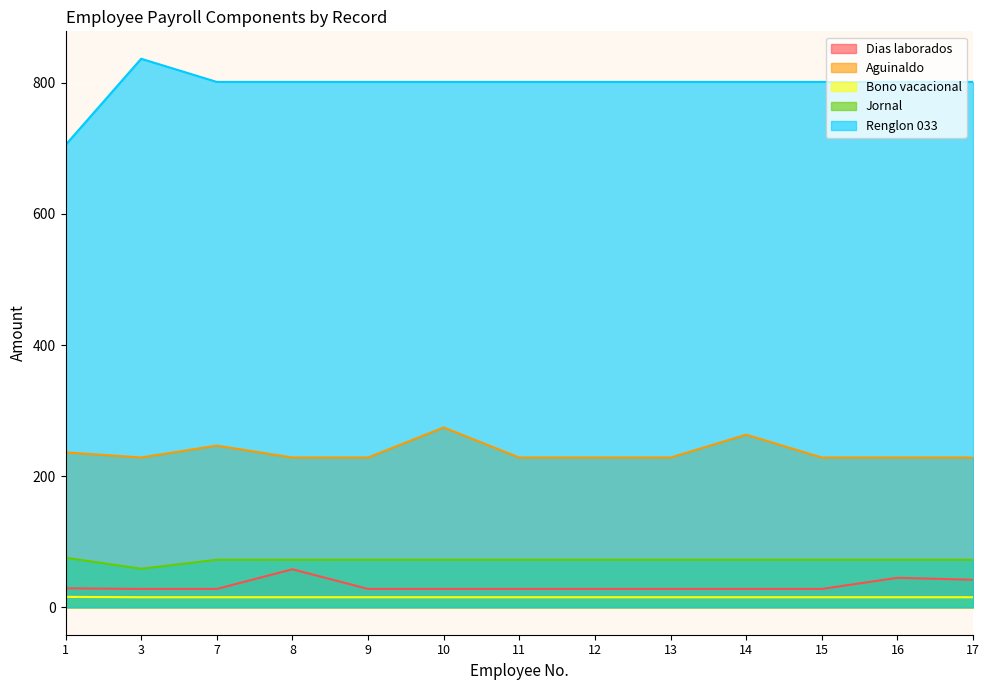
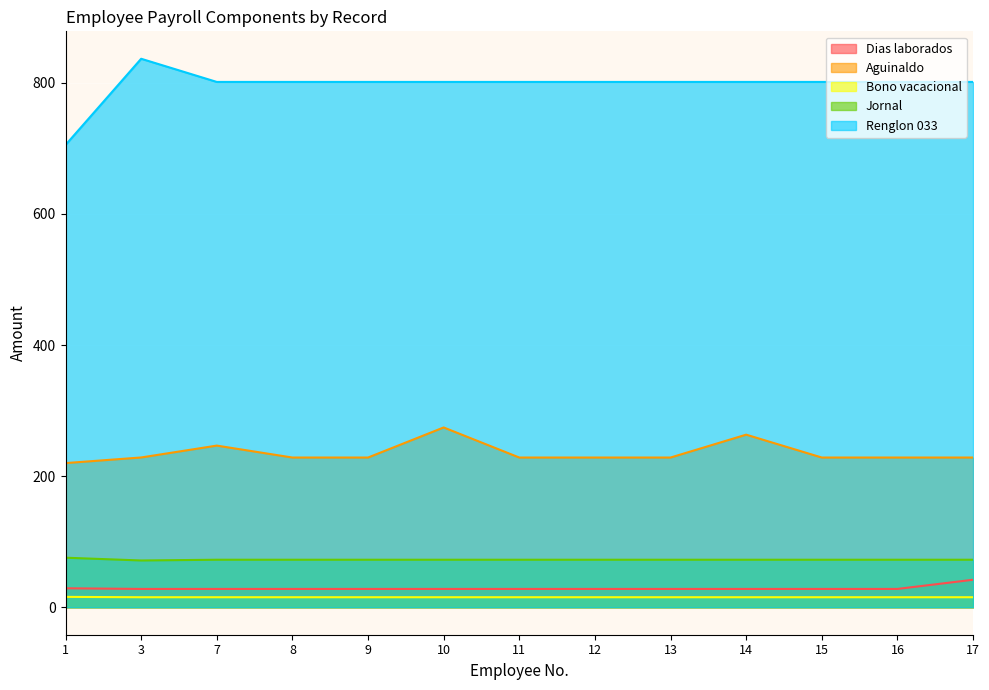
Aguinaldo, 1: 240 -> 220
Jornal, 3: 60 -> 70
Dias laborados, 8: 60 -> 30
Dias laborados, 16: 50 -> 30
